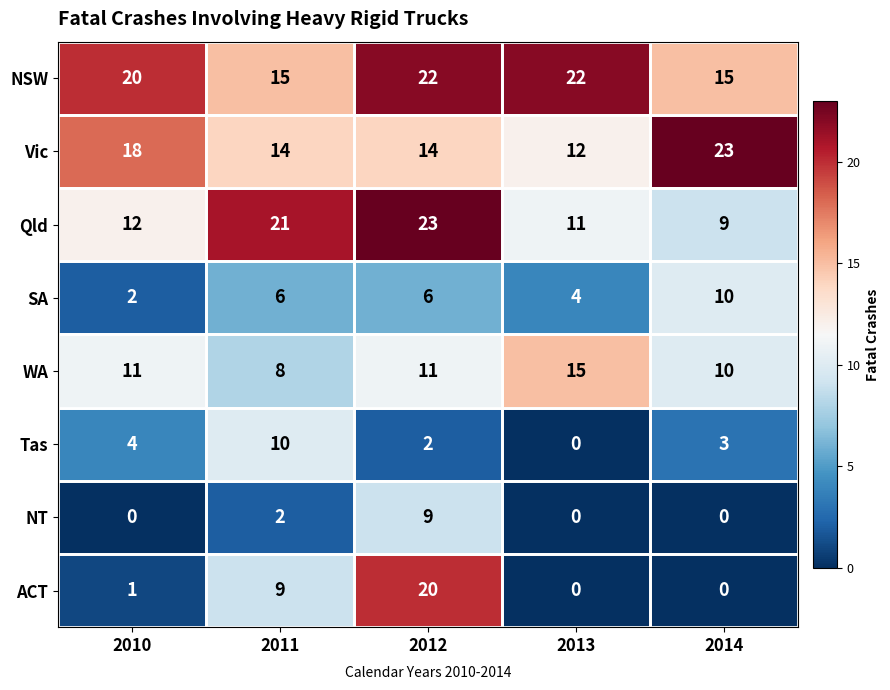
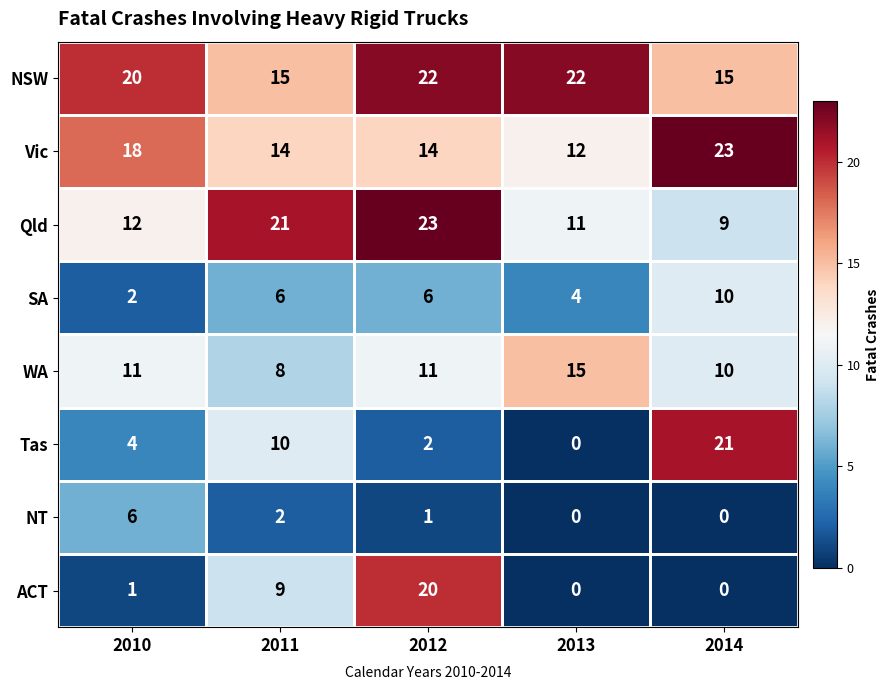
Tas, 2014: 3 -> 21
NT, 2010: 0 -> 6
NT, 2012: 9 -> 1
